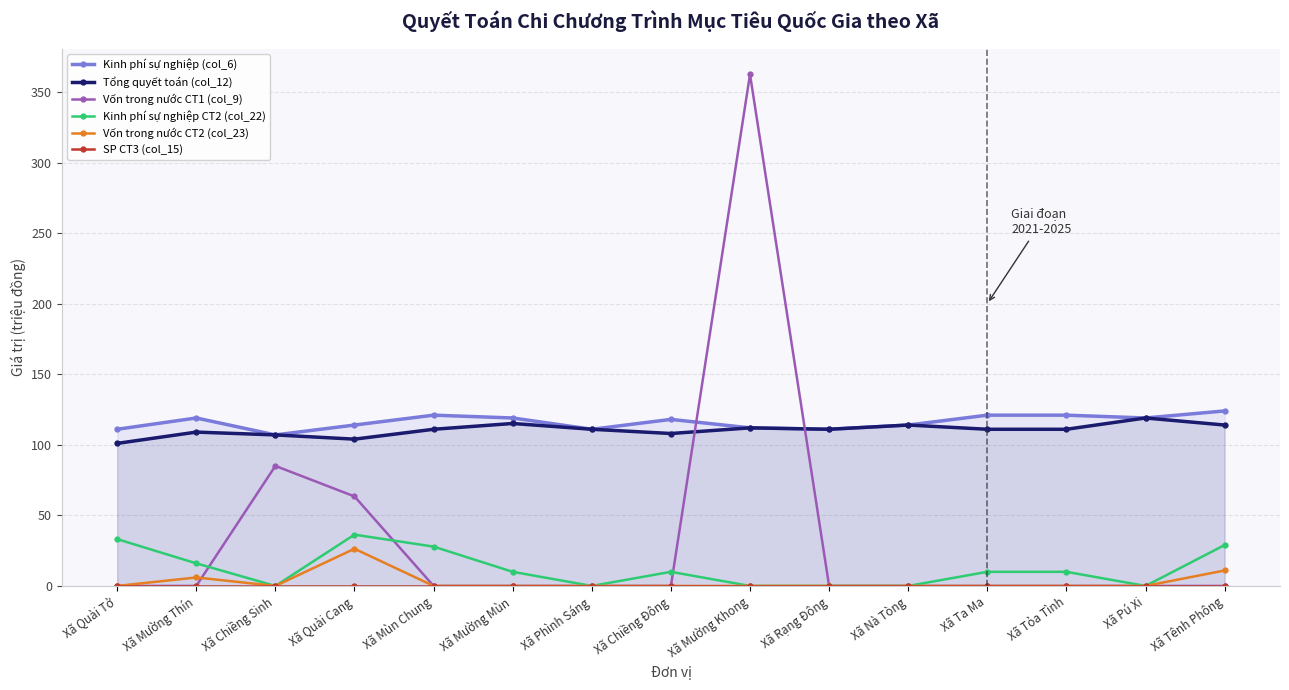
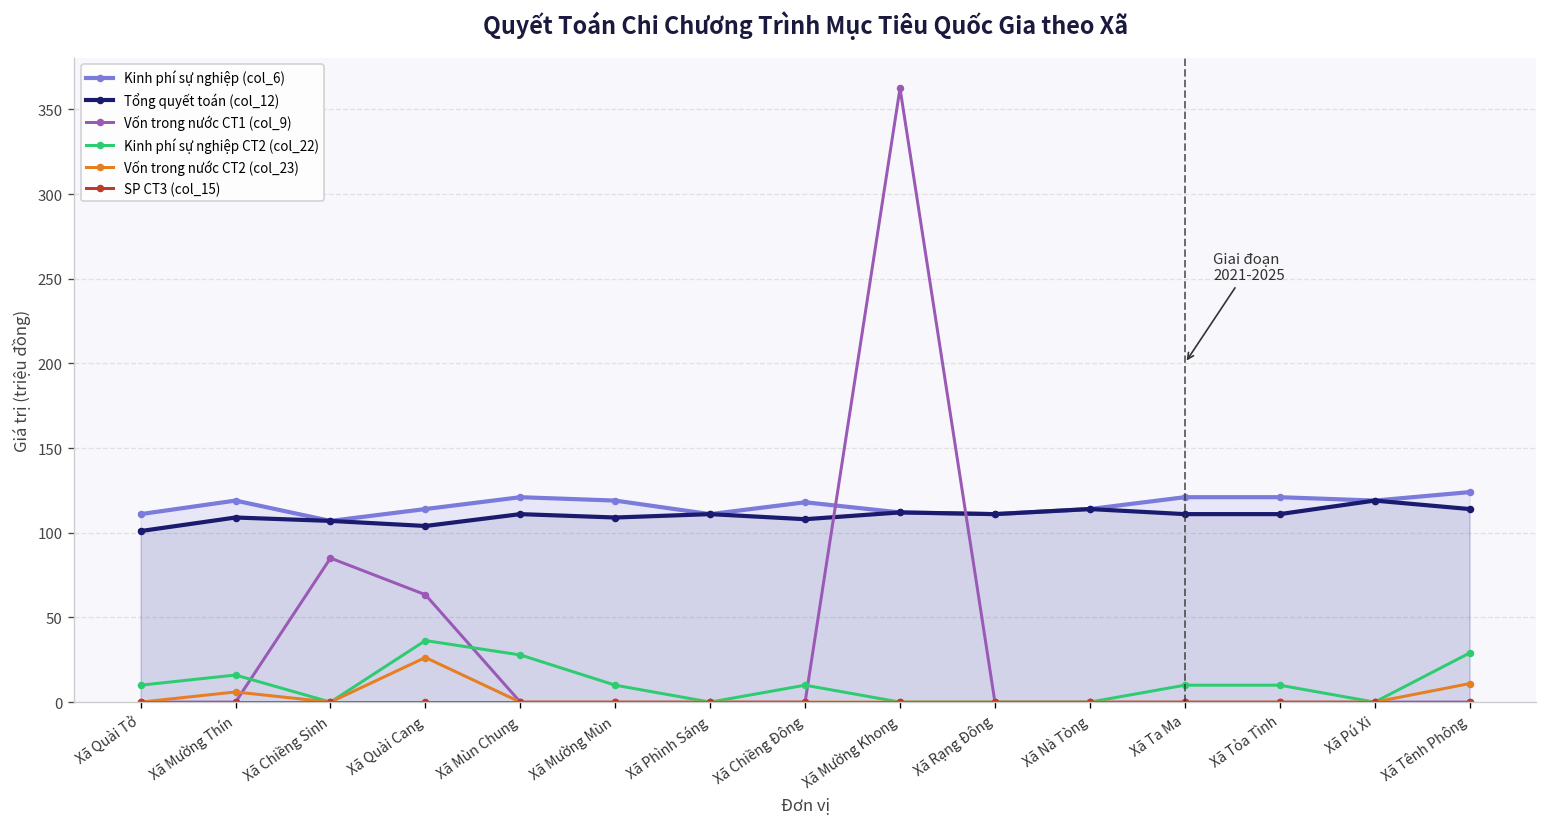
Kinh phí sự nghiệp CT2 (col_22), Xã Quài Tở: 33 -> 10
Tổng quyết toán (col_12), Xã Mường Mùn: 115 -> 109
